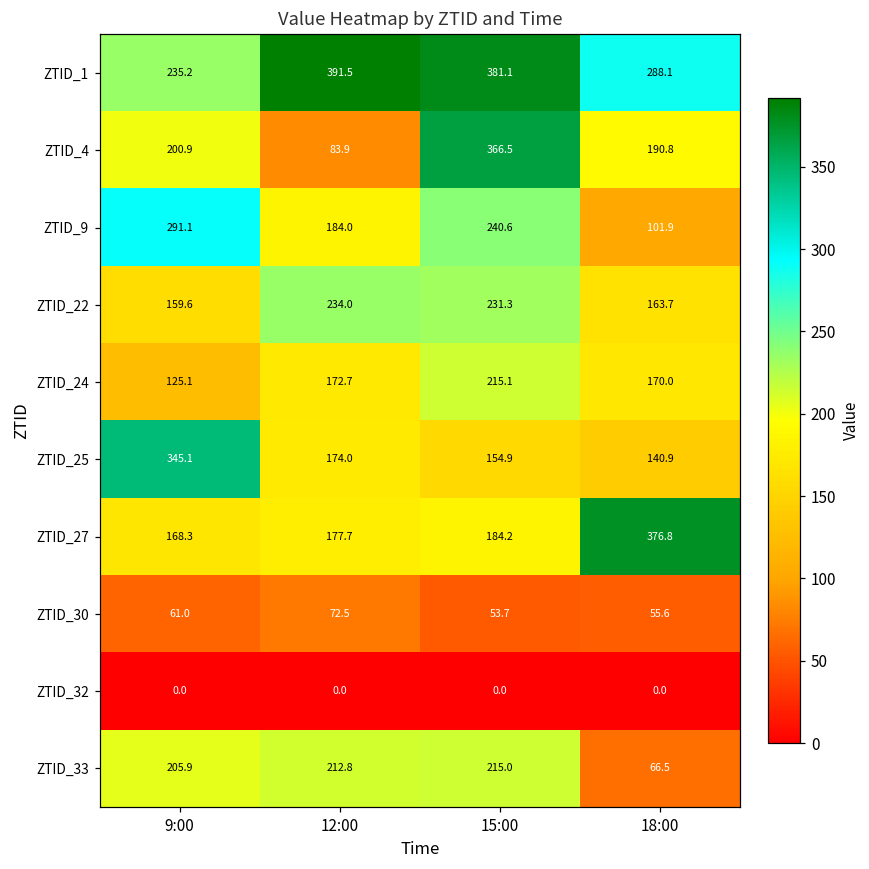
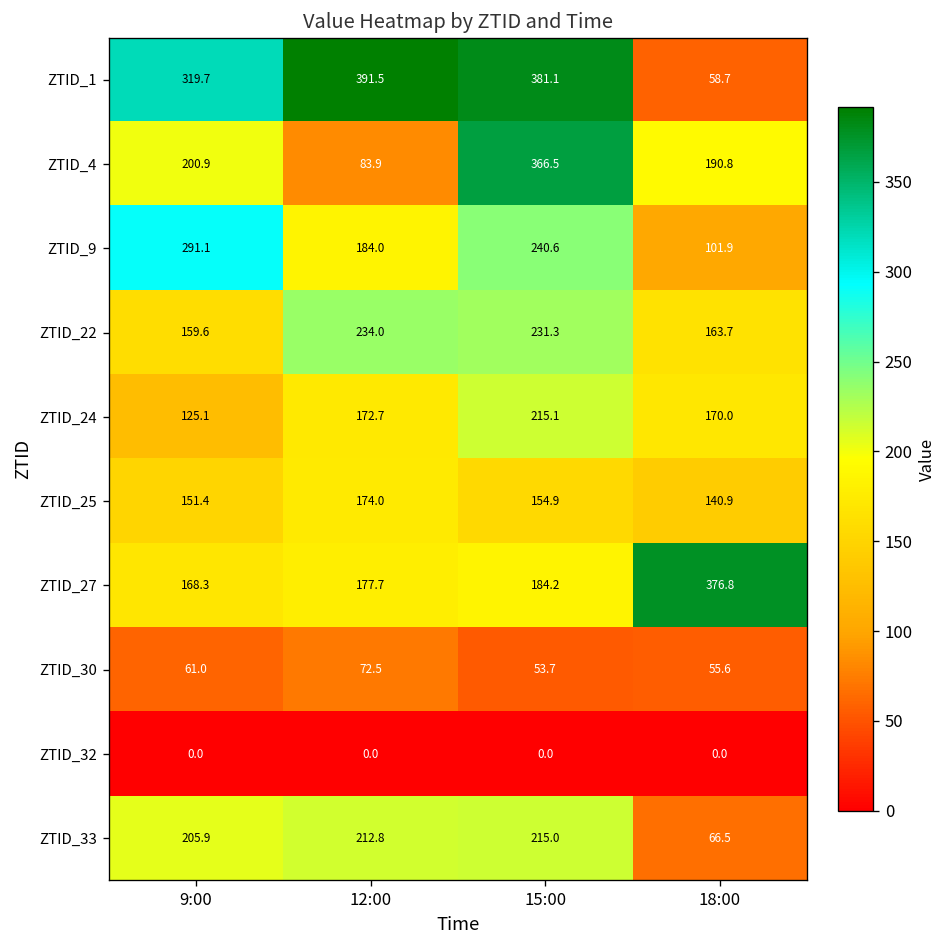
ZTID_1, 9:00: 235.2 -> 319.7
ZTID_1, 18:00: 288.1 -> 58.7
ZTID_25, 9:00: 345.1 -> 151.4
